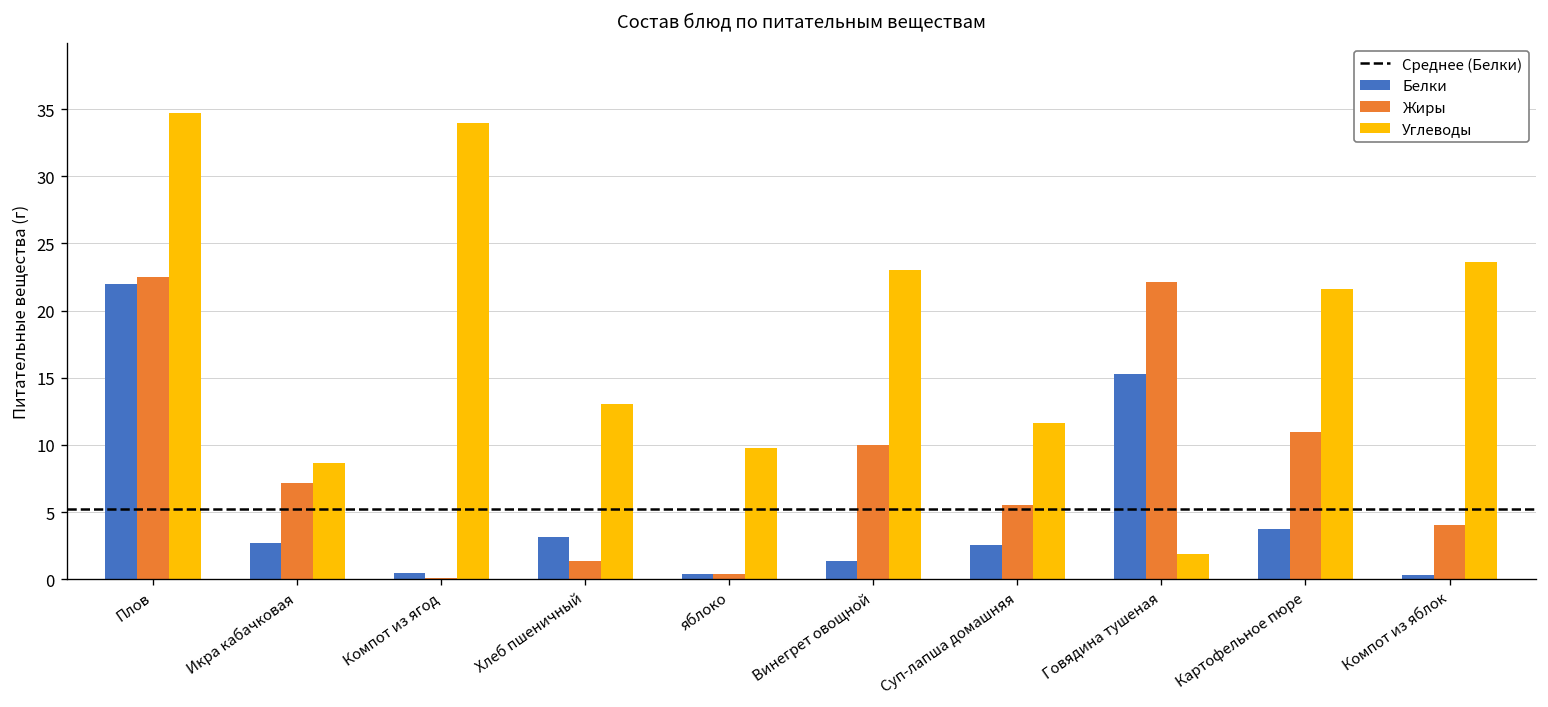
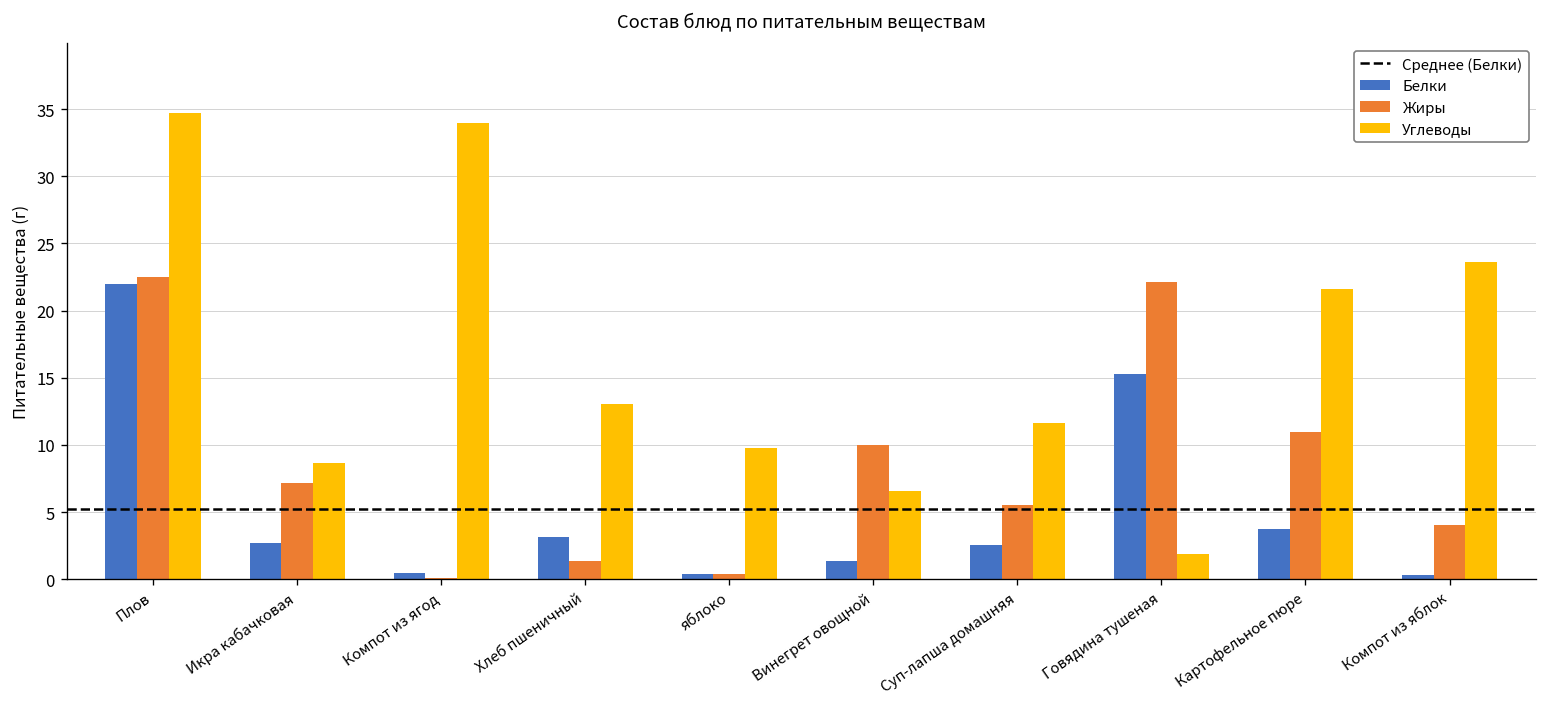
Углеводы, Винегрет овощной: 23.0 -> 6.6
